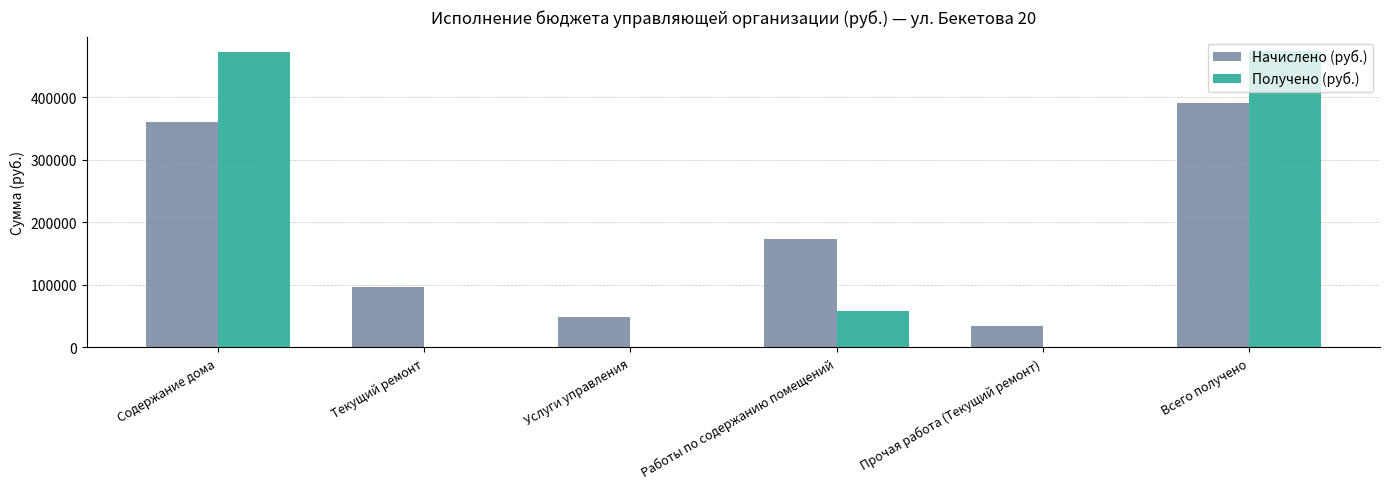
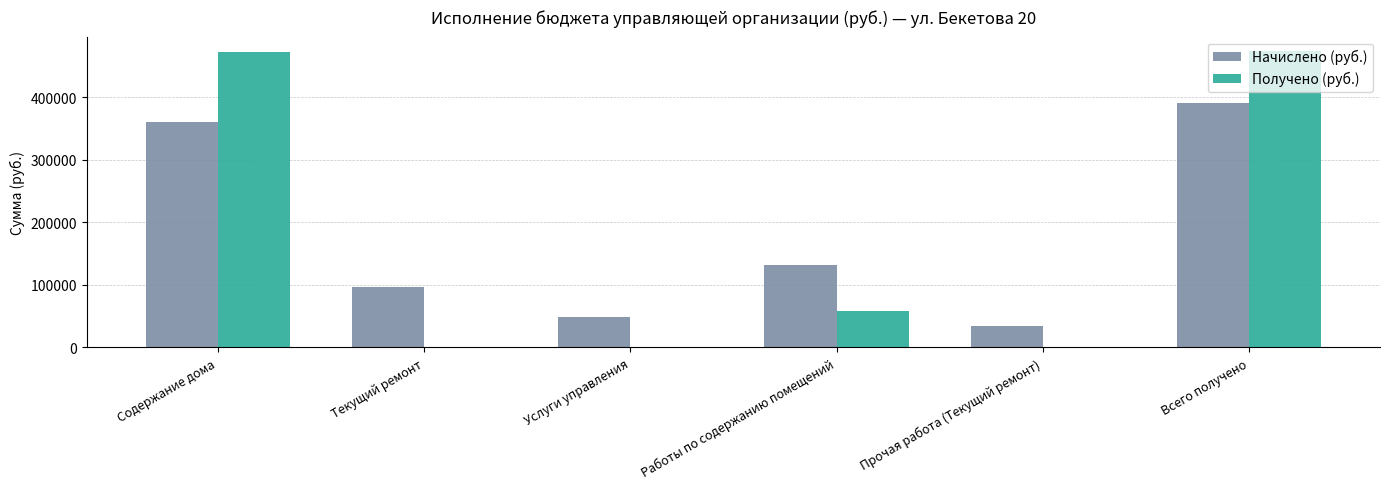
Начислено (руб.), Работы по содержанию помещений: 170000 -> 130000
